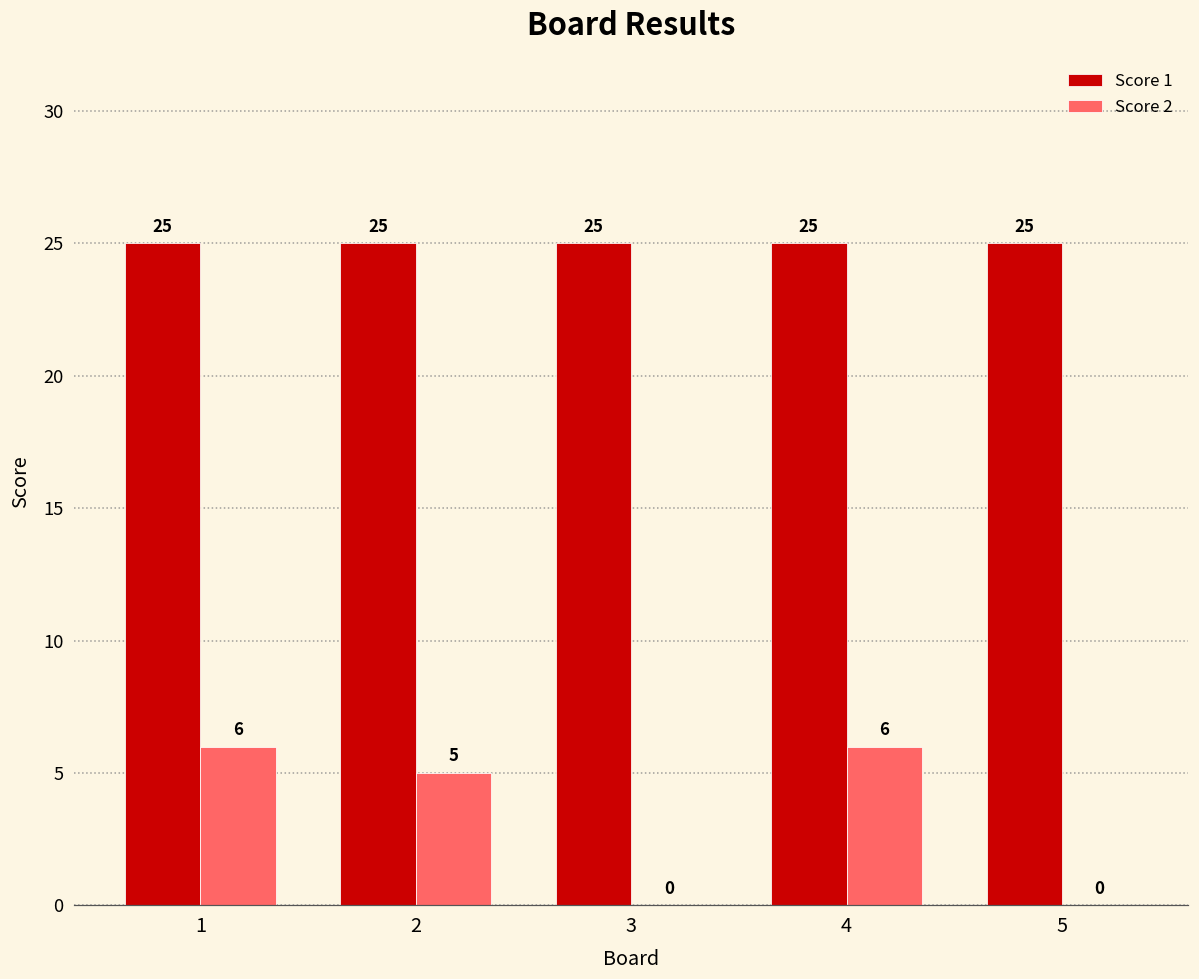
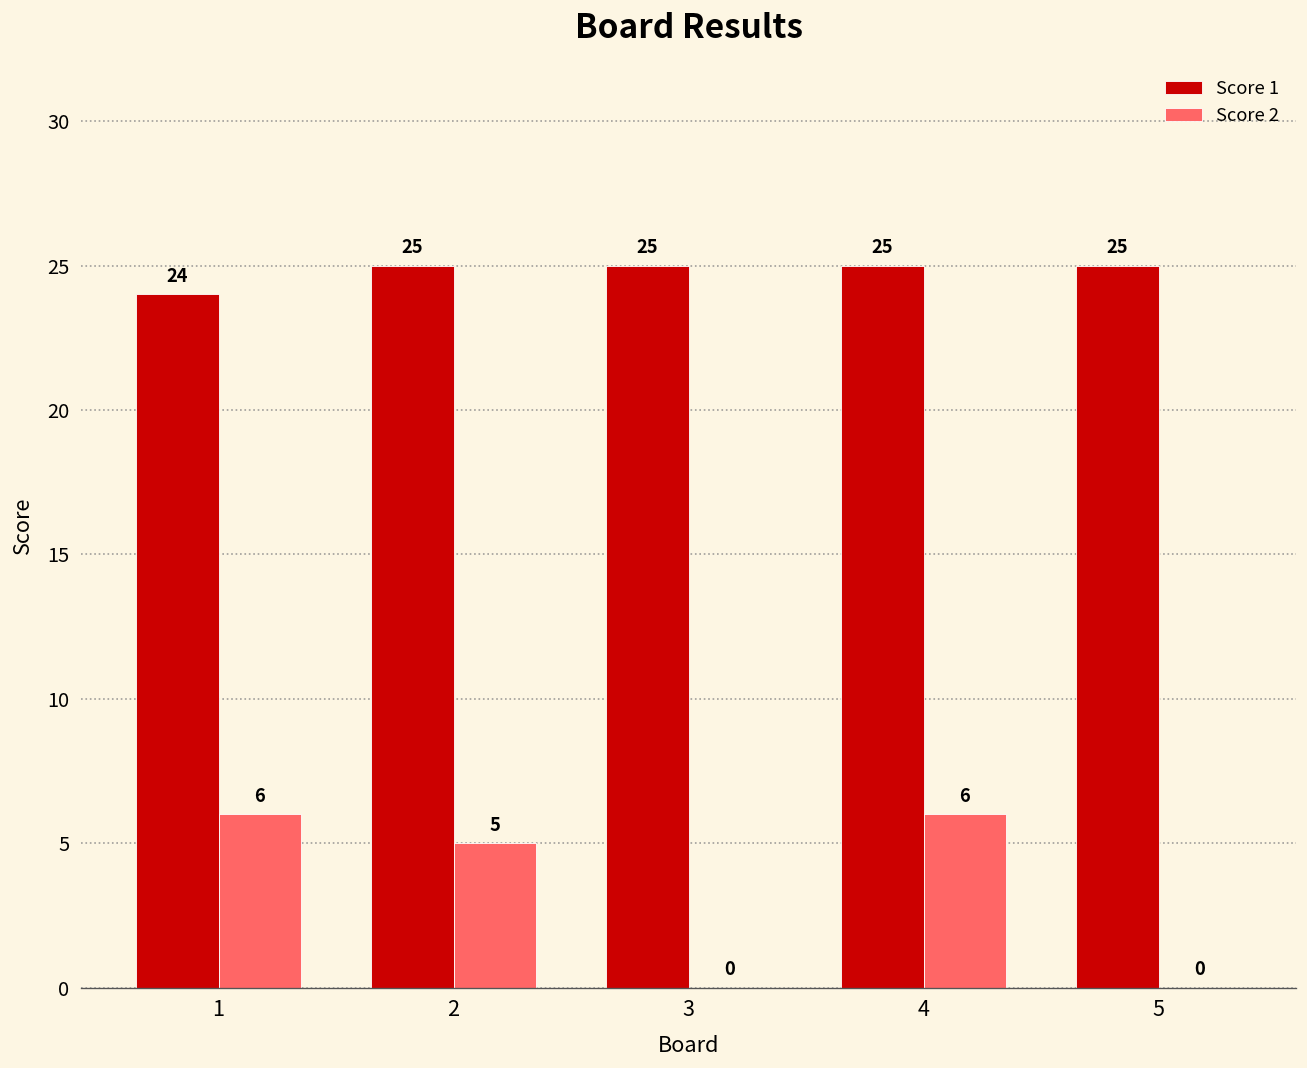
Score 1, 1: 25 -> 24
